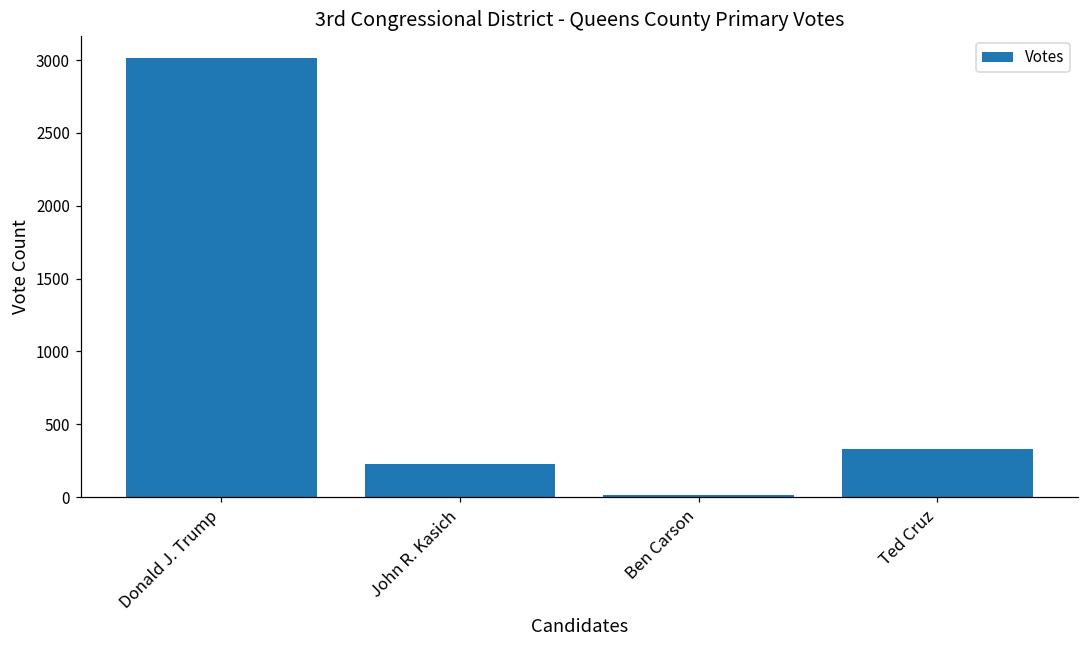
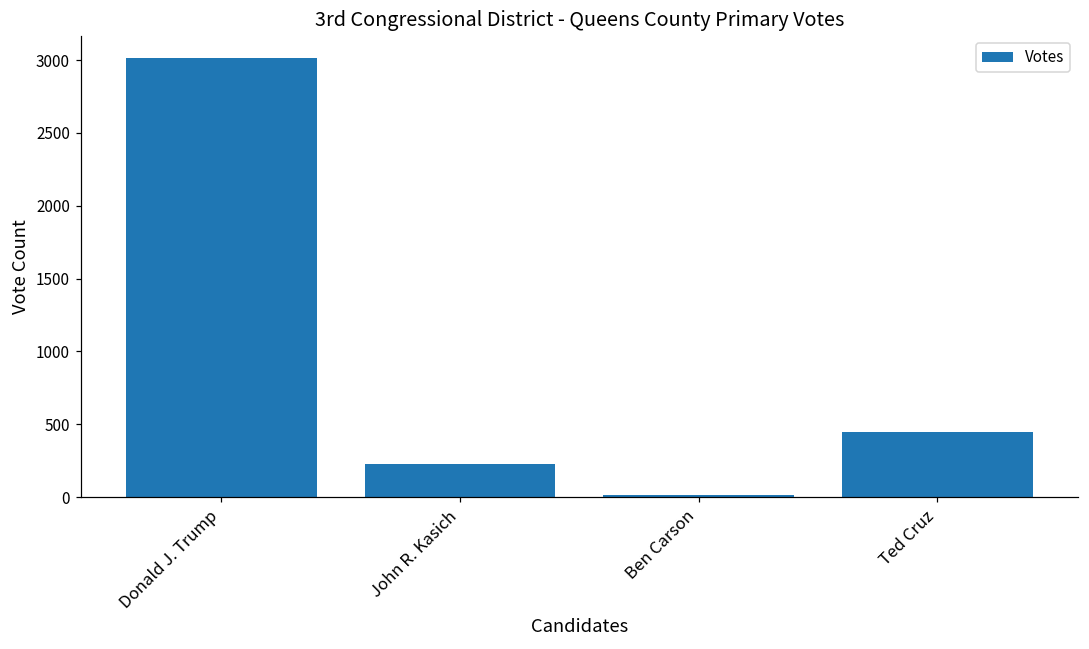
Ted Cruz: 330 -> 440
